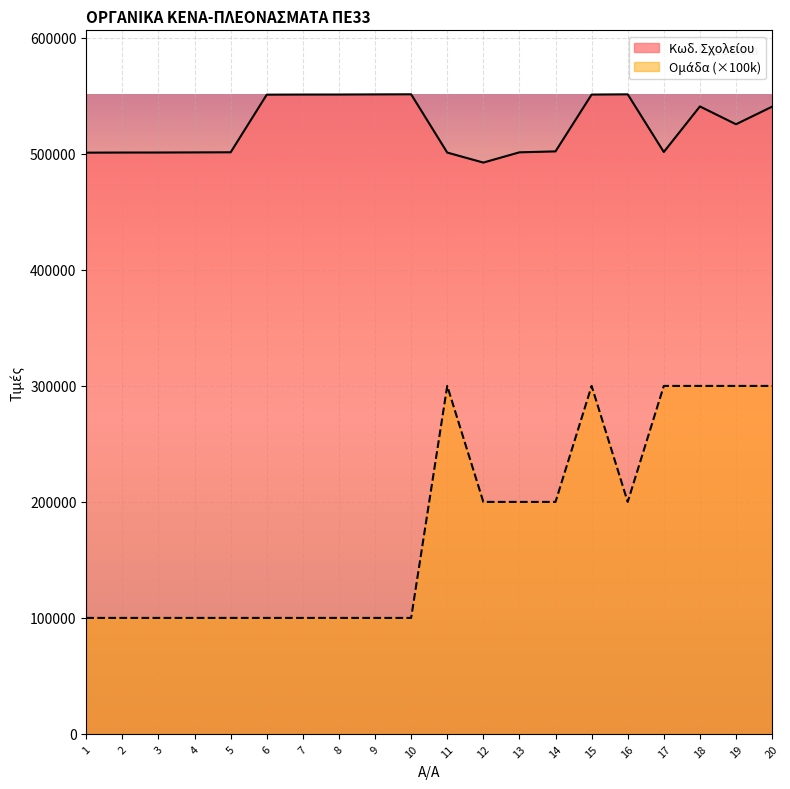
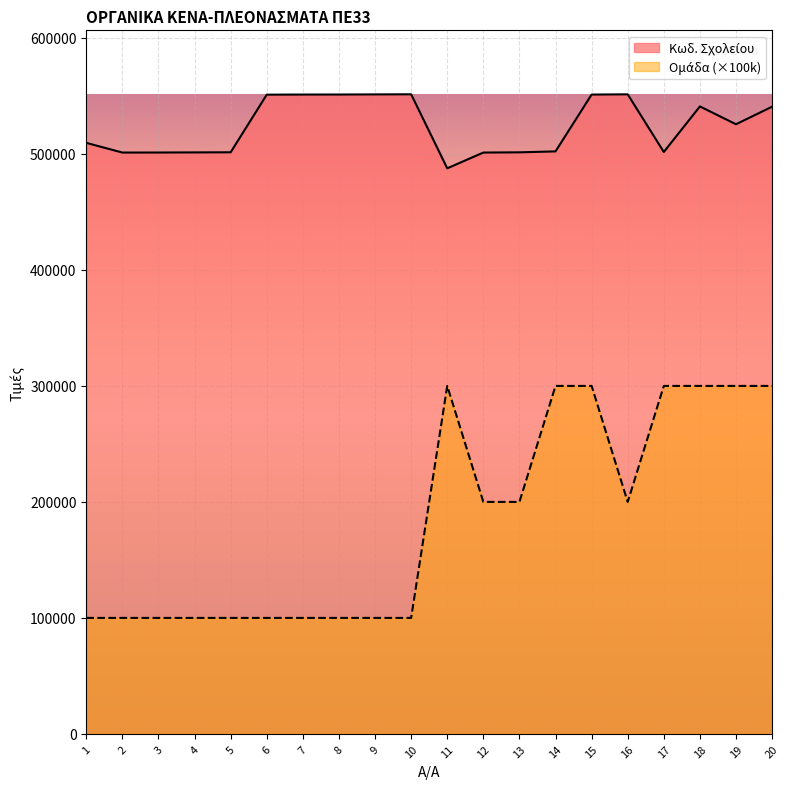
Κωδ. Σχολείου, 1: 501000 -> 510000
Κωδ. Σχολείου, 11: 501000 -> 488000
Κωδ. Σχολείου, 12: 493000 -> 501000
Ομάδα (×100k), 14: 200000 -> 300000
